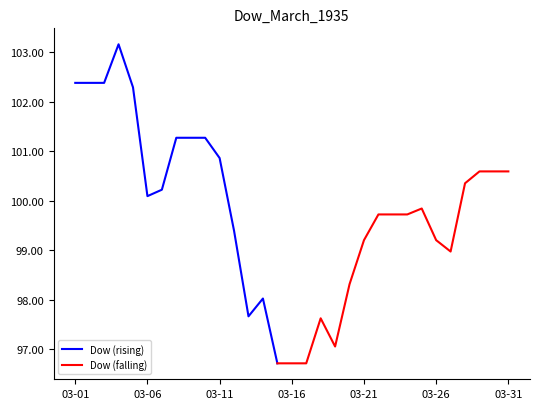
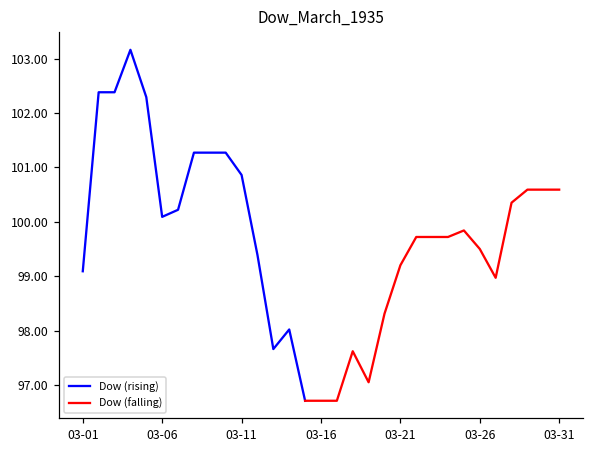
Dow (rising), 03-01: 102.4 -> 99.1
Dow (falling), 03-26: 99.2 -> 99.5
